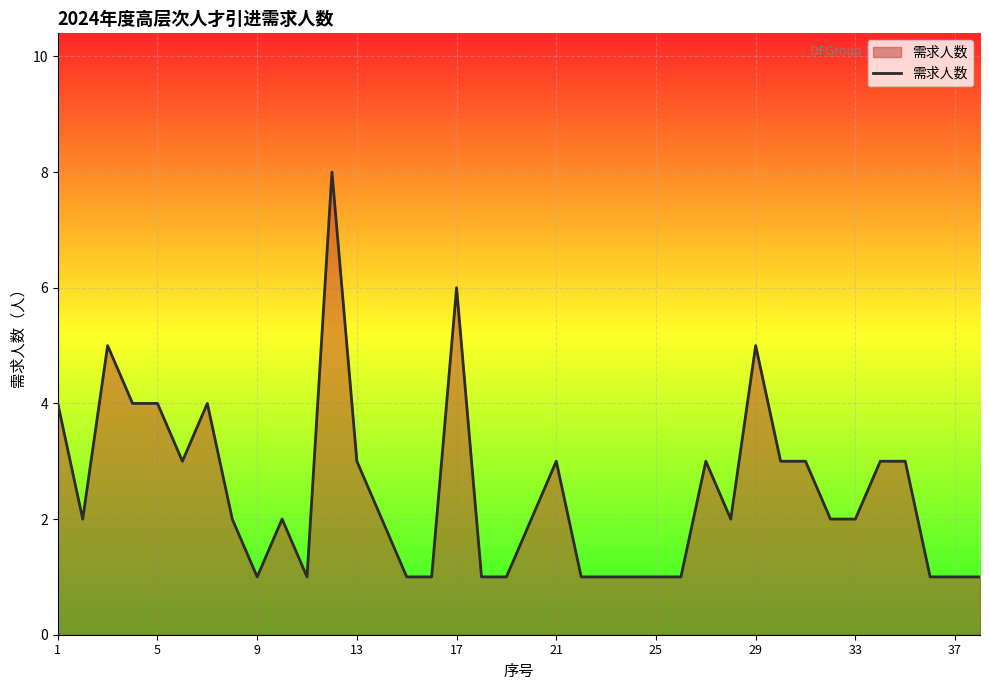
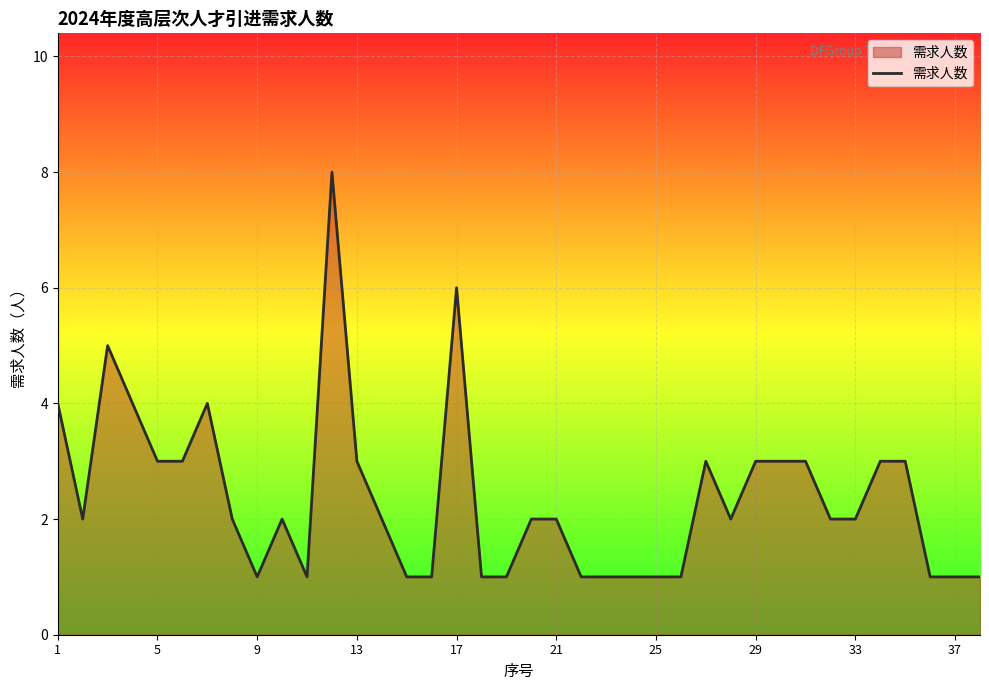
5: 4 -> 3
21: 3 -> 2
29: 5 -> 3
